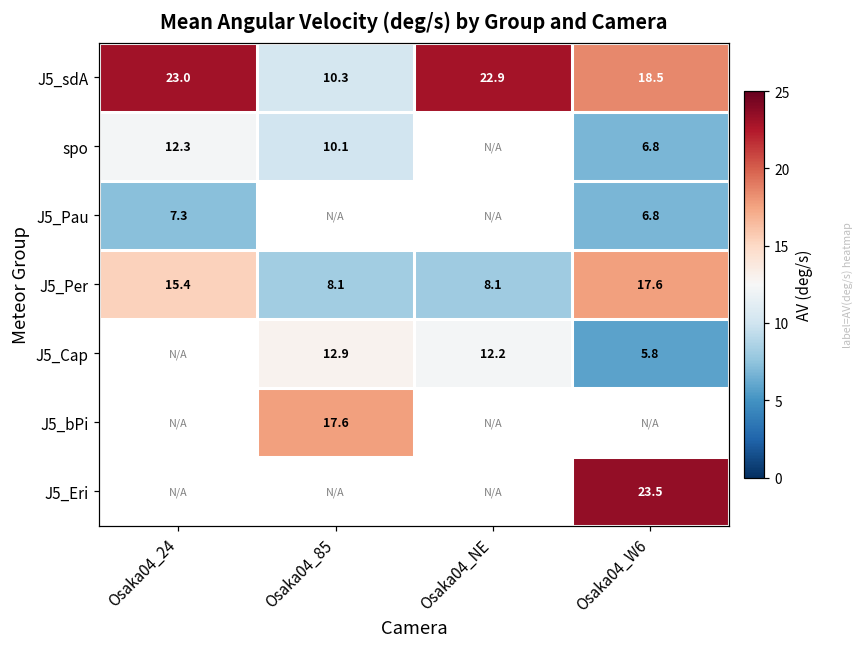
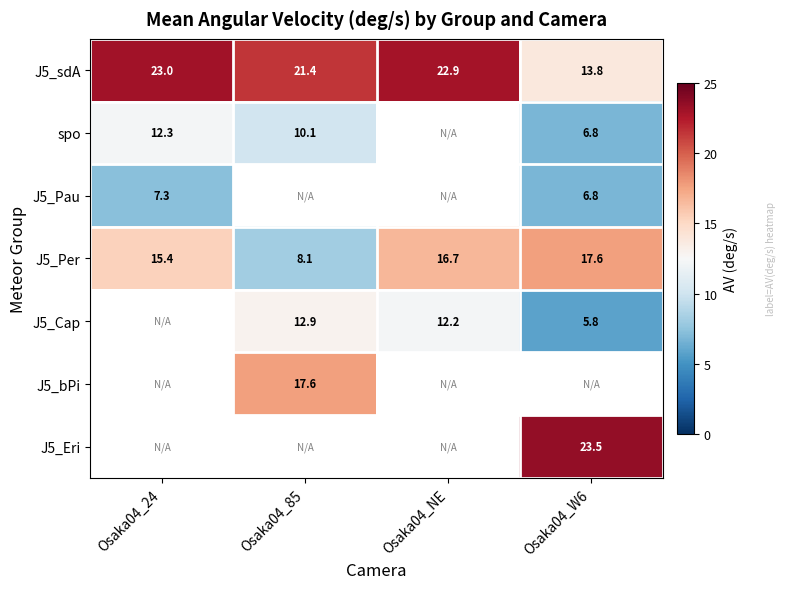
J5_sdA, Osaka04_85: 10.3 -> 21.4
J5_sdA, Osaka04_W6: 18.5 -> 13.8
J5_Per, Osaka04_NE: 8.1 -> 16.7
